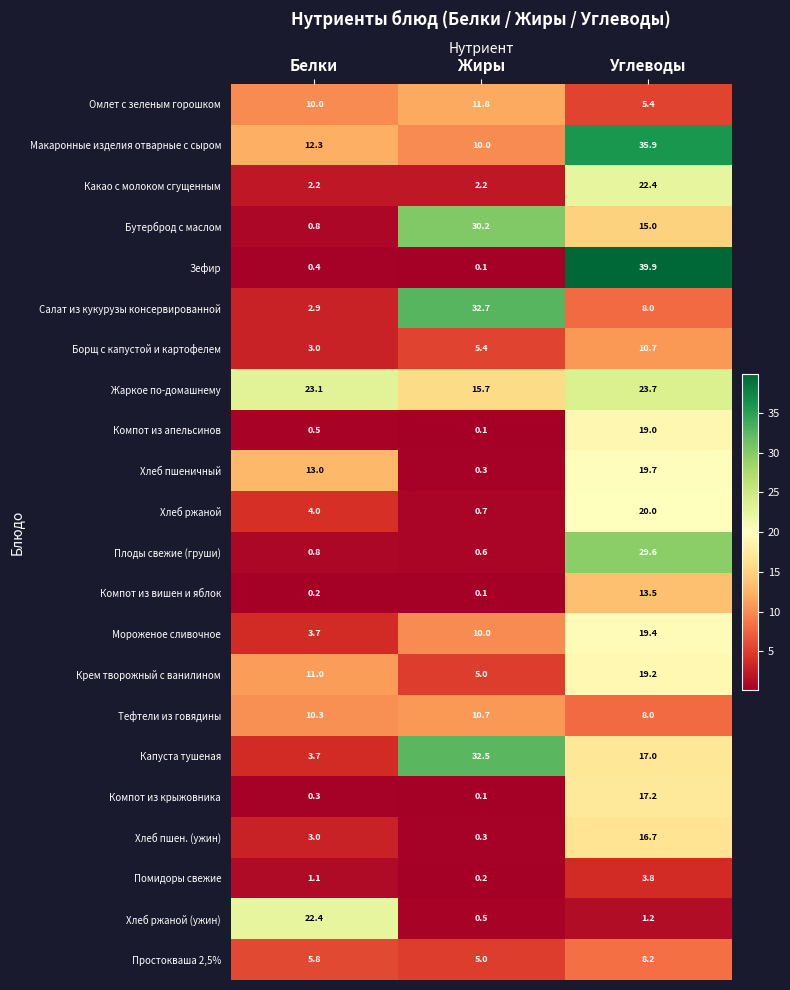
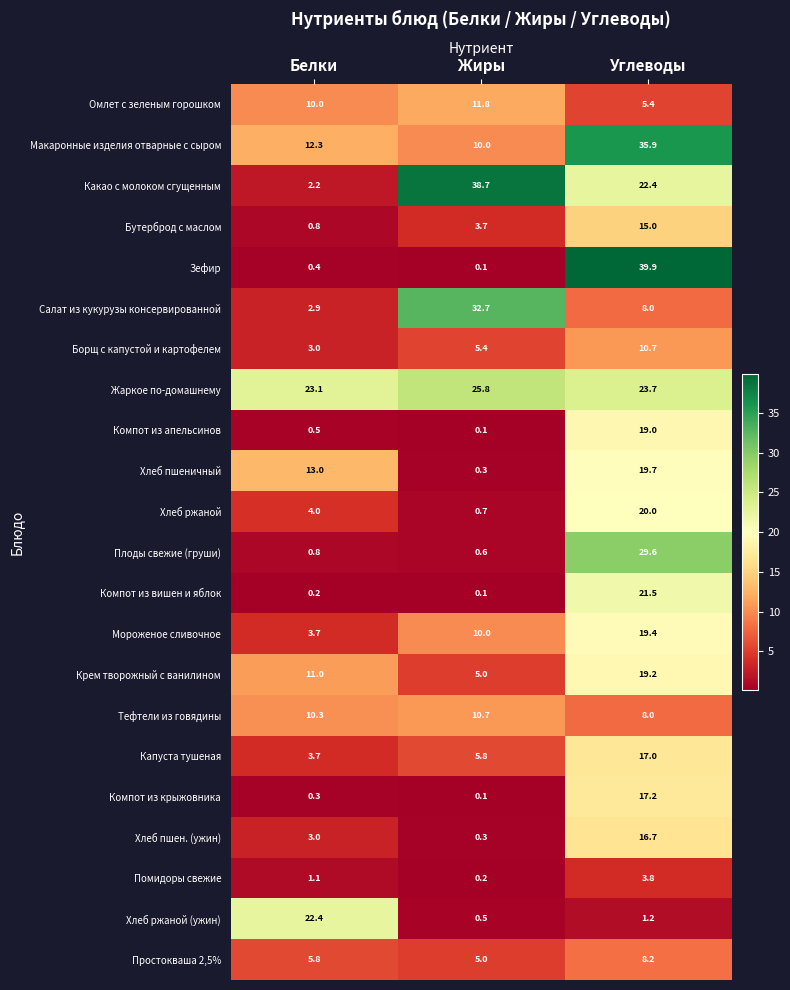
Какао с молоком сгущенным, Жиры: 2.2 -> 38.7
Бутерброд с маслом, Жиры: 30.2 -> 3.7
Жаркое по-домашнему, Жиры: 15.7 -> 25.8
Компот из вишен и яблок, Углеводы: 13.5 -> 21.5
Капуста тушеная, Жиры: 32.5 -> 5.8
